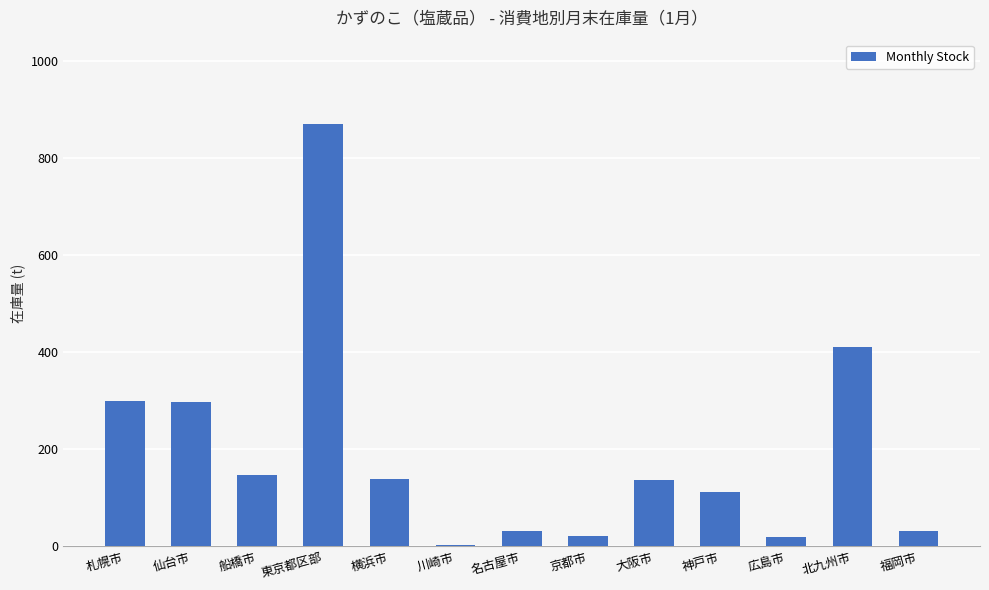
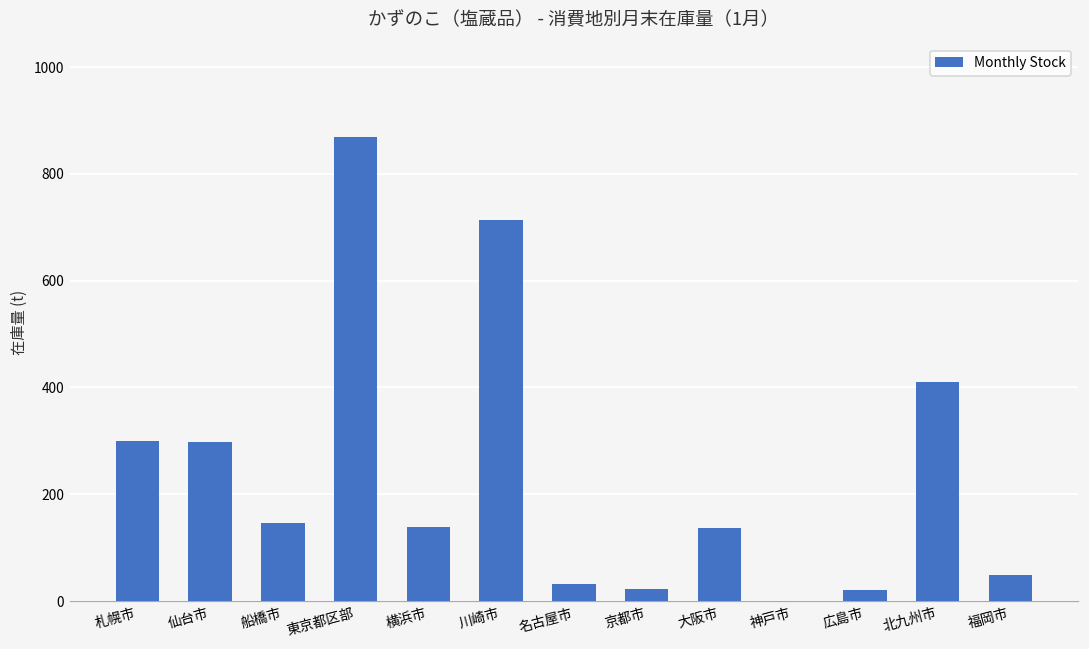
川崎市: 0 -> 710
神戸市: 110 -> 0
福岡市: 30 -> 50
